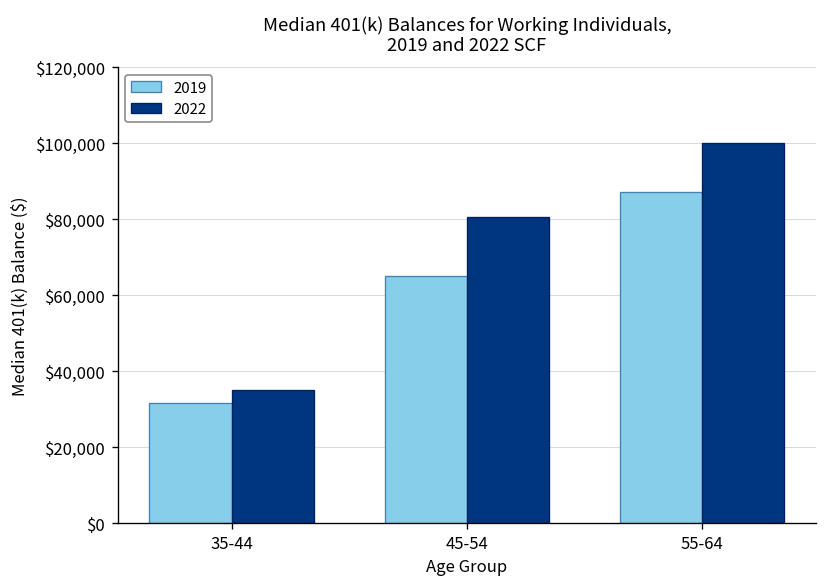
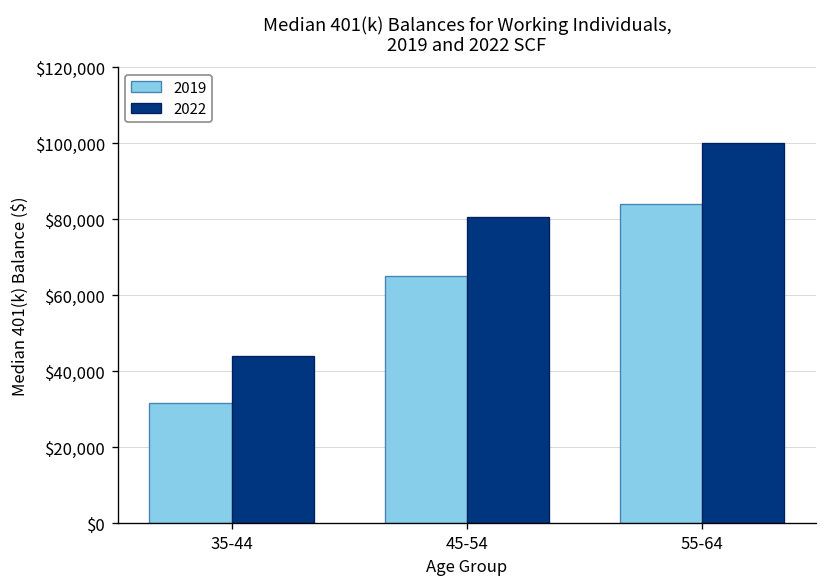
2022, 35-44: $35,000 -> $44,000
2019, 55-64: $87,000 -> $84,000
